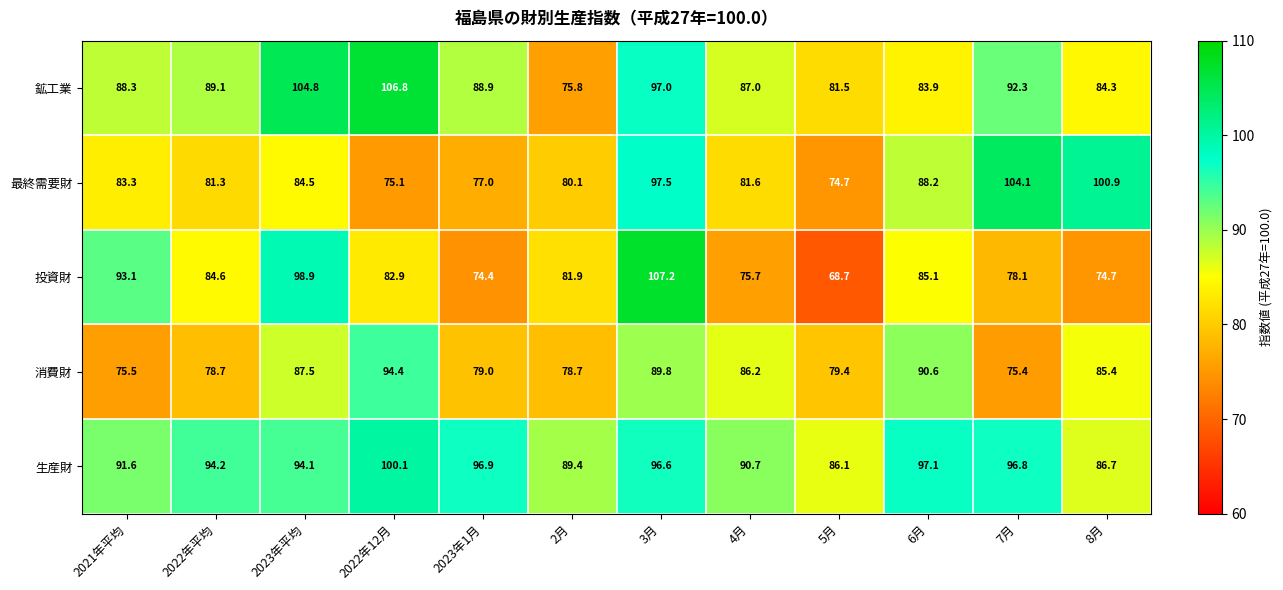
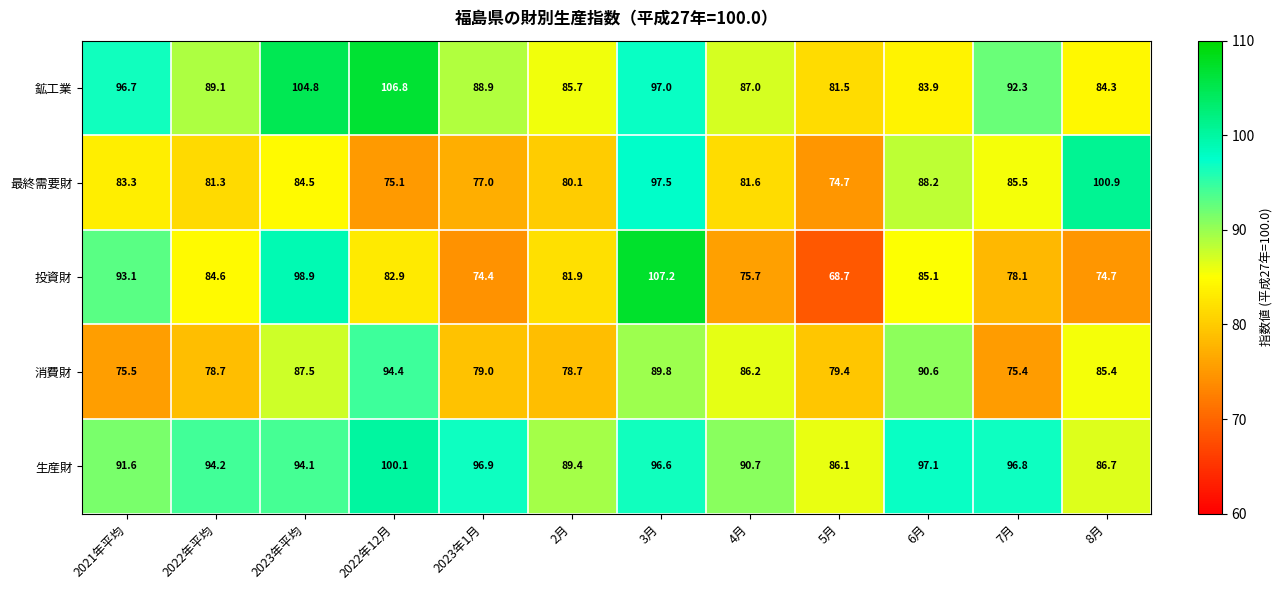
鉱工業, 2021年平均: 88.3 -> 96.7
鉱工業, 2月: 75.8 -> 85.7
最終需要財, 7月: 104.1 -> 85.5
